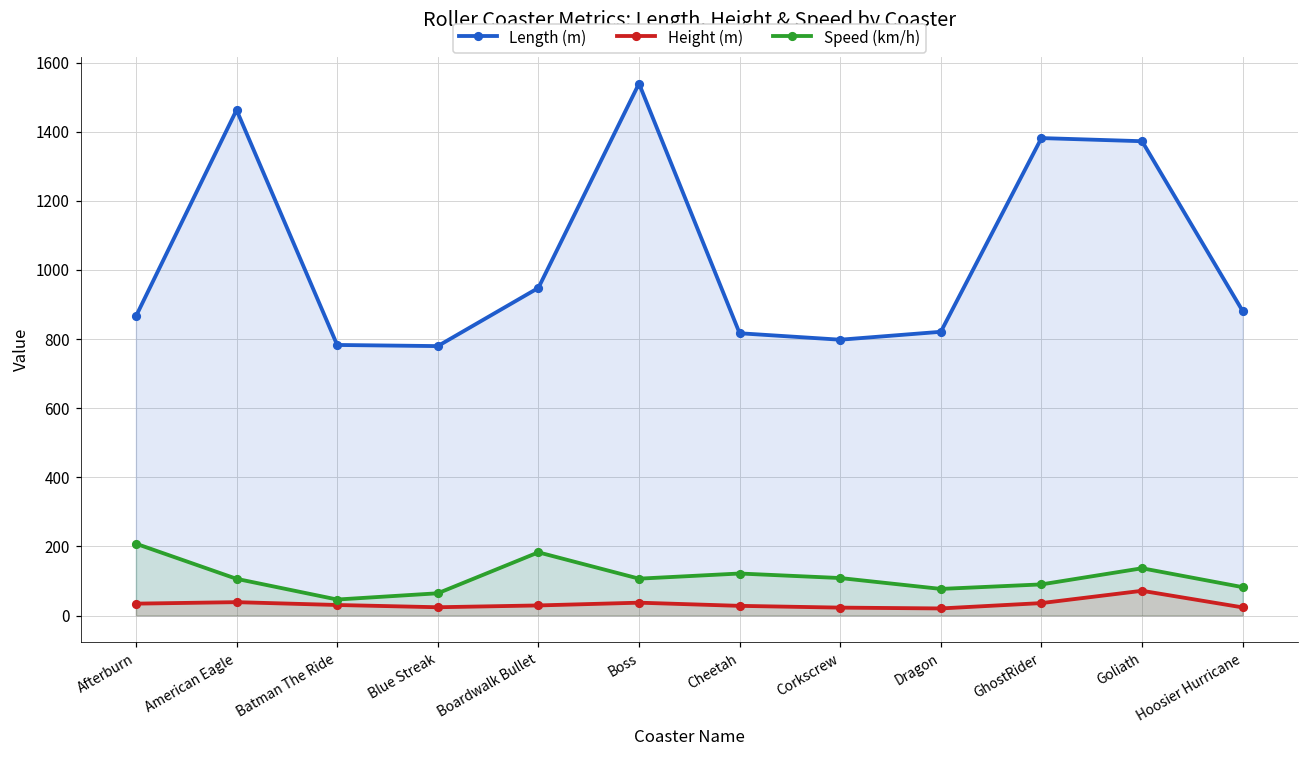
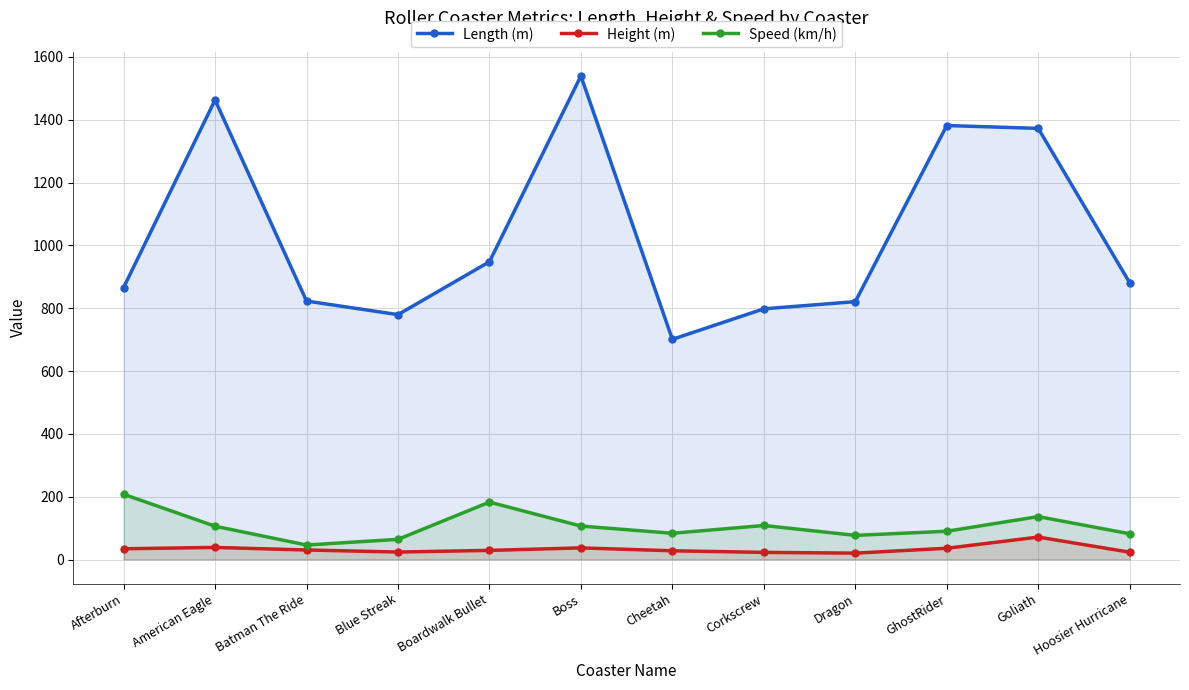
Length (m), Batman The Ride: 780 -> 820
Length (m), Cheetah: 820 -> 700
Speed (km/h), Cheetah: 120 -> 80
